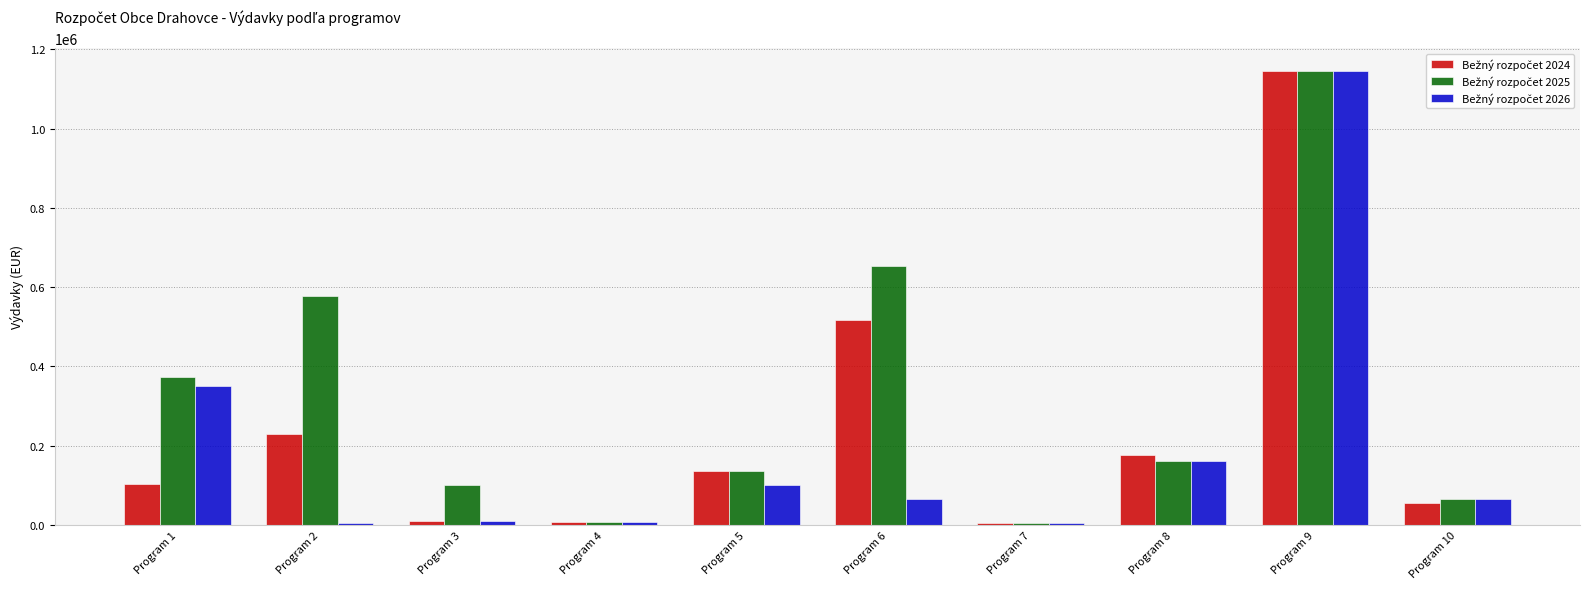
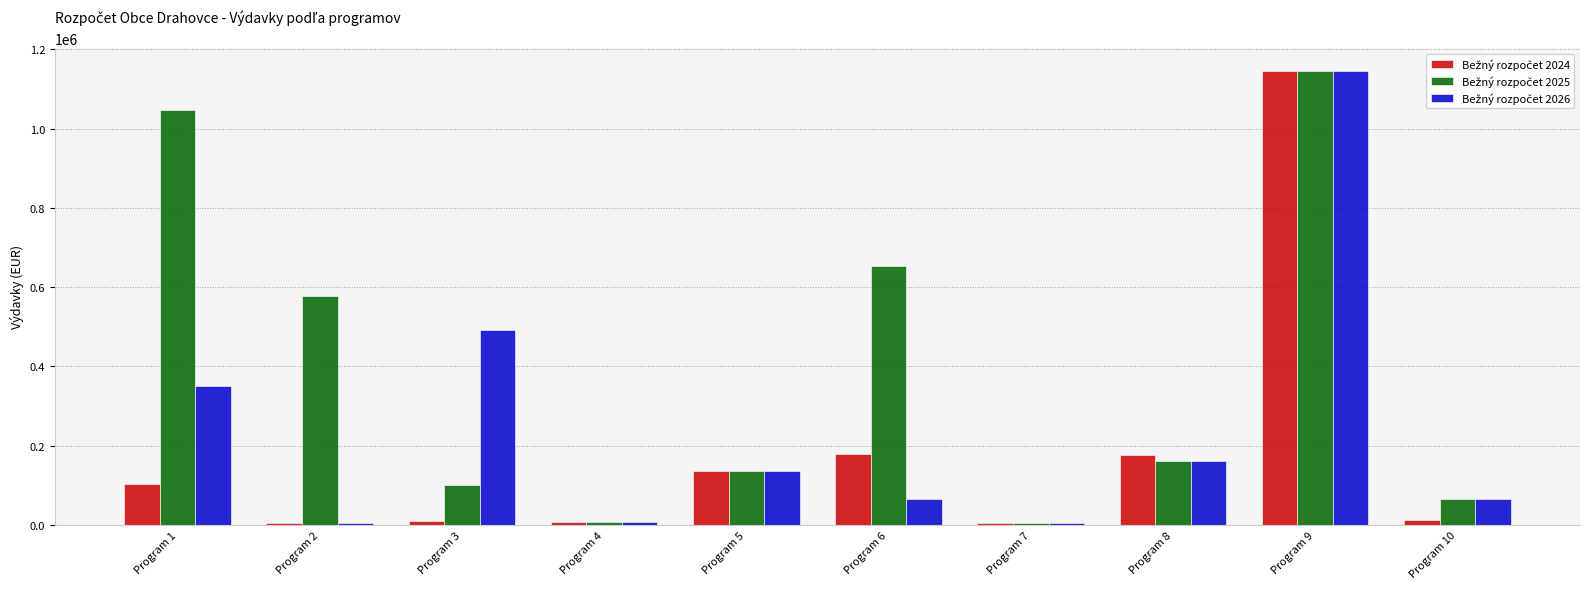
Bežný rozpočet 2025, Program 1: 370000 -> 1050000
Bežný rozpočet 2024, Program 2: 230000 -> 0
Bežný rozpočet 2026, Program 3: 10000 -> 490000
Bežný rozpočet 2026, Program 5: 100000 -> 130000
Bežný rozpočet 2024, Program 6: 520000 -> 180000
Bežný rozpočet 2024, Program 10: 60000 -> 10000
